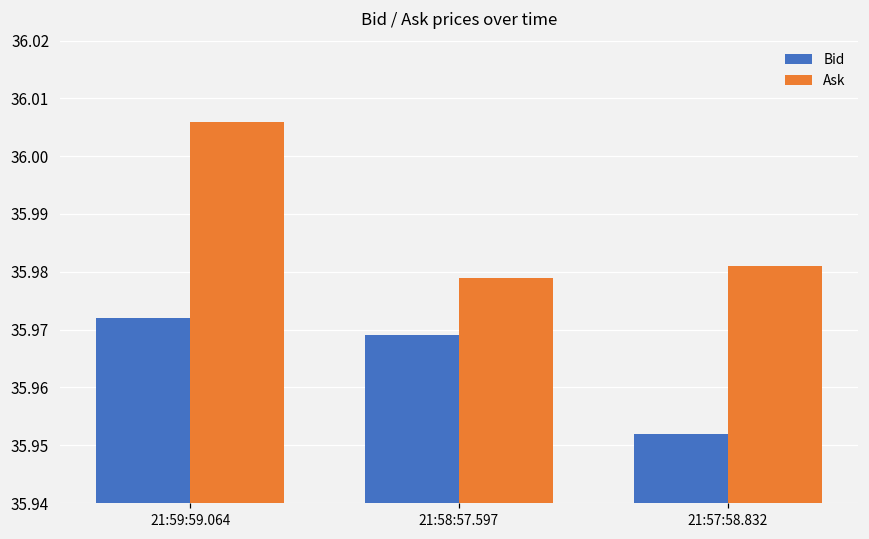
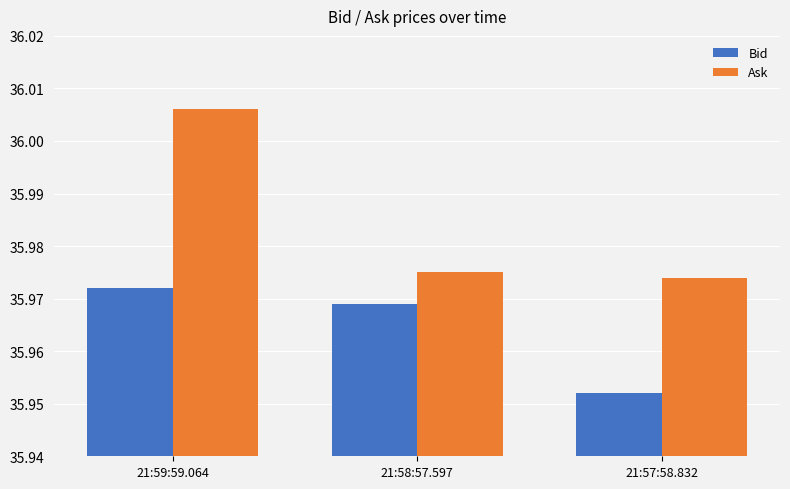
Ask, 21:58:57.597: 35.979 -> 35.975
Ask, 21:57:58.832: 35.981 -> 35.974
